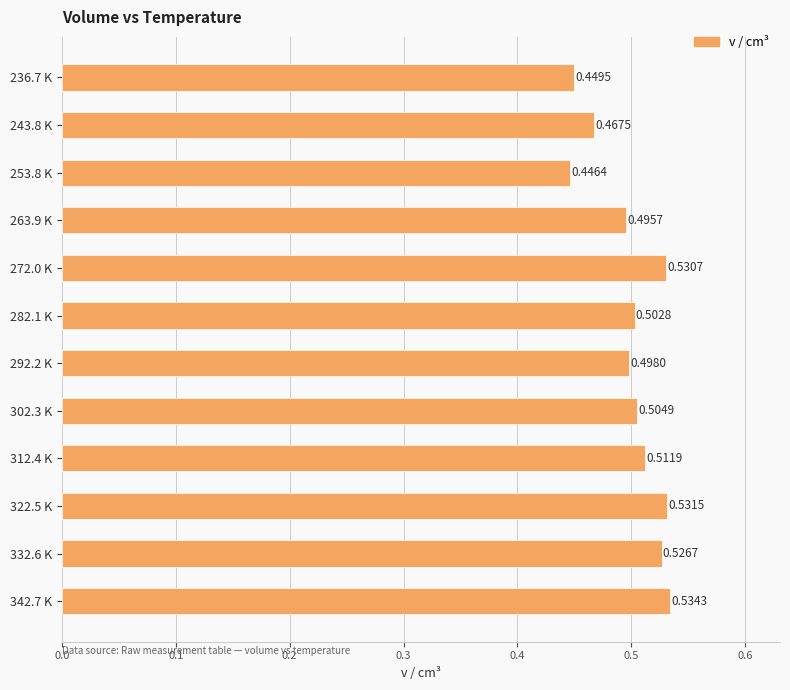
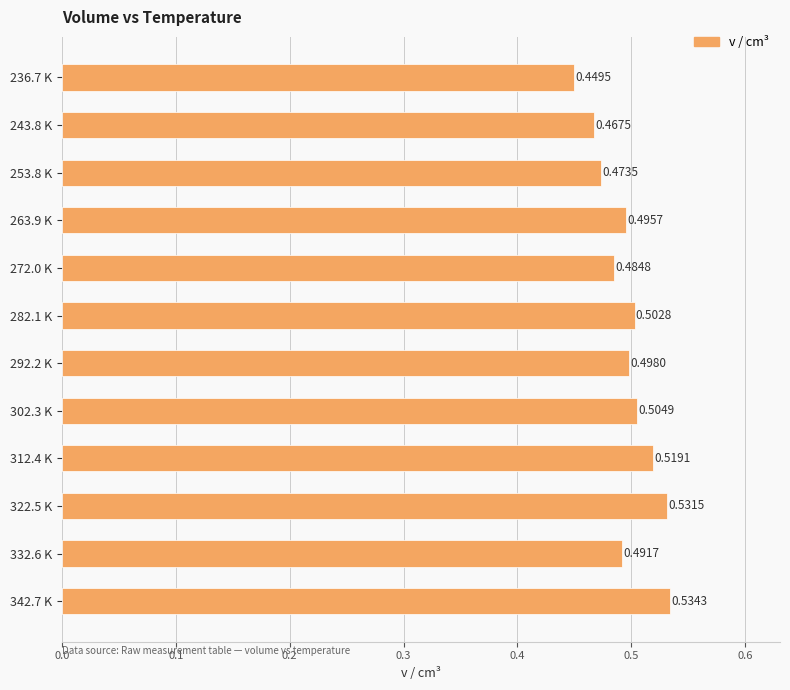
253.8 K: 0.4464 -> 0.4735
272.0 K: 0.5307 -> 0.4848
312.4 K: 0.5119 -> 0.5191
332.6 K: 0.5267 -> 0.4917
